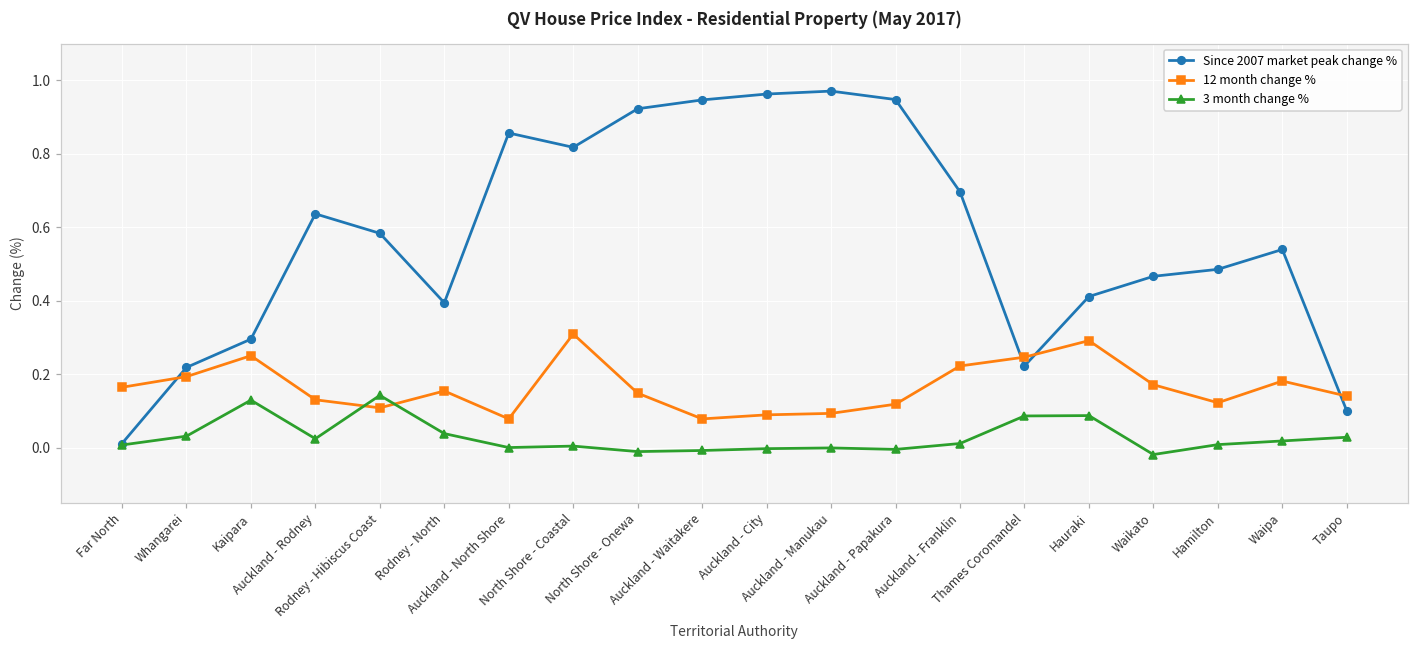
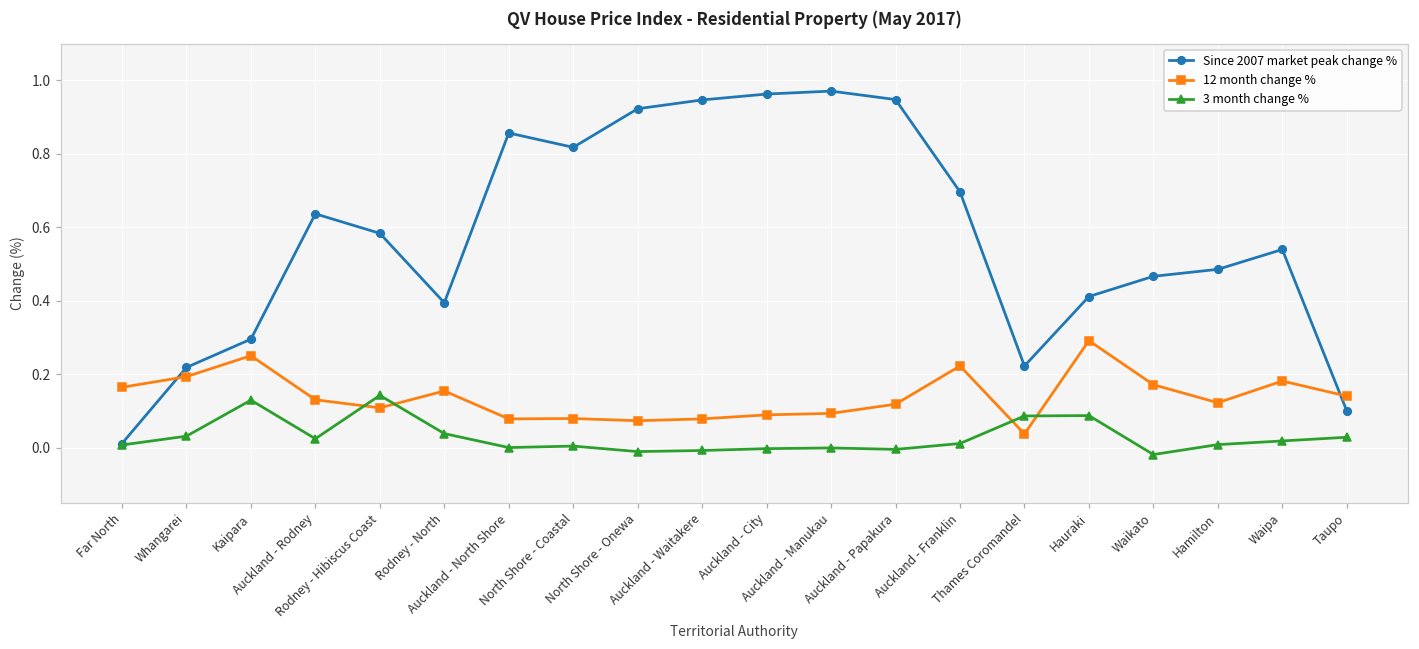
12 month change %, North Shore - Coastal: 0.31 -> 0.08
12 month change %, North Shore - Onewa: 0.15 -> 0.07
12 month change %, Thames Coromandel: 0.25 -> 0.04
